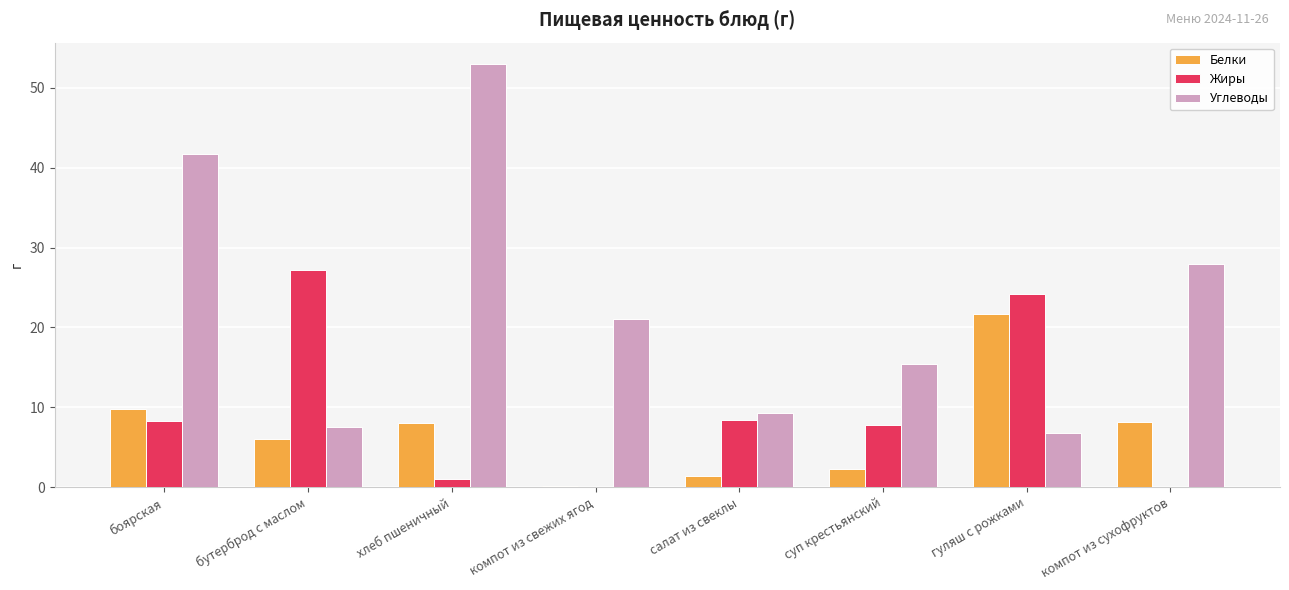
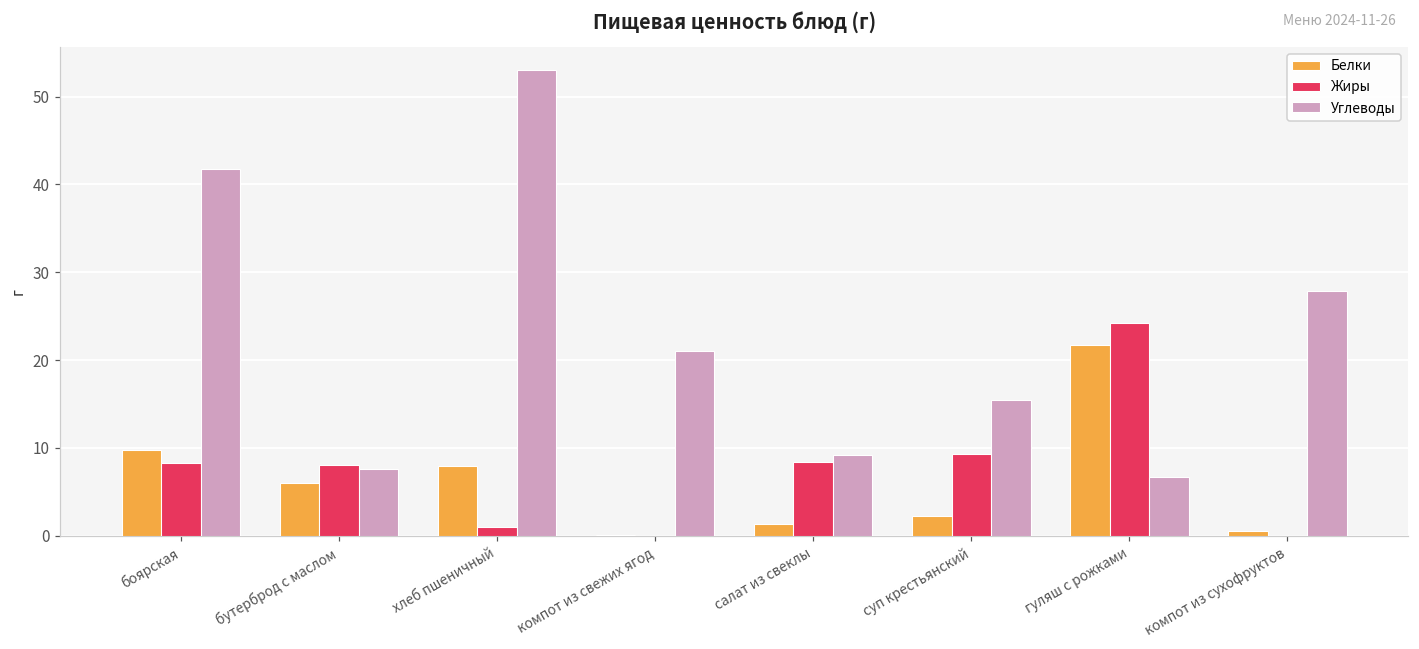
Жиры, бутерброд с маслом: 27 -> 8
Жиры, суп крестьянский: 8 -> 9
Белки, компот из сухофруктов: 8 -> 1
